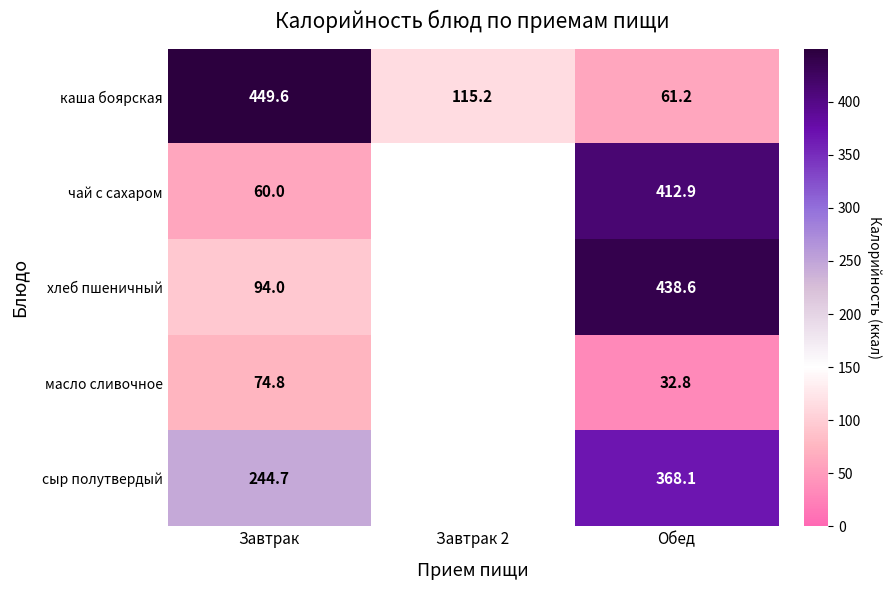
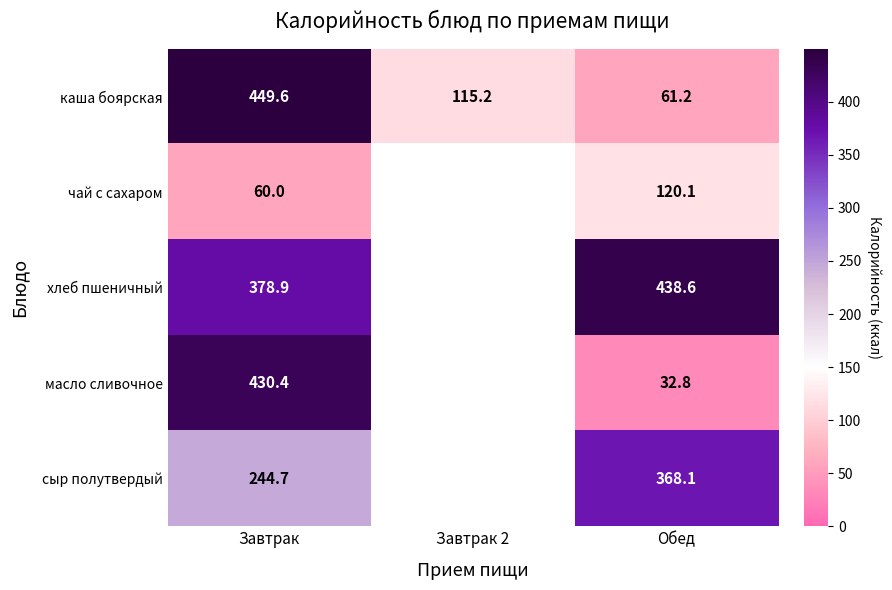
чай с сахаром, Обед: 412.9 -> 120.1
хлеб пшеничный, Завтрак: 94.0 -> 378.9
масло сливочное, Завтрак: 74.8 -> 430.4
